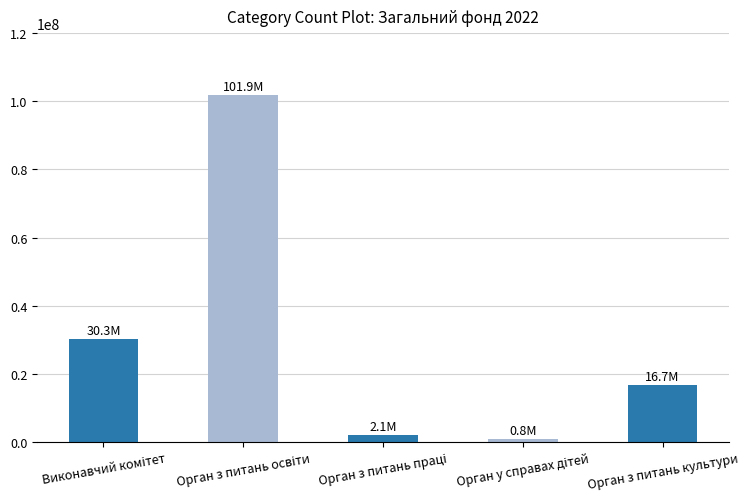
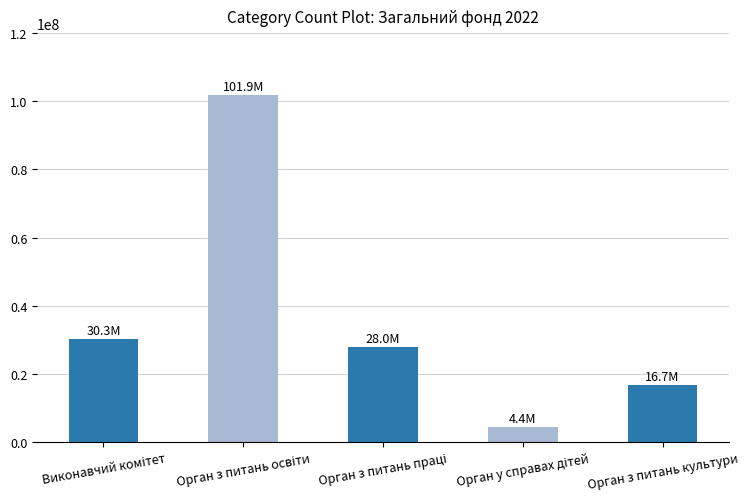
Орган з питань праці: 2.1M -> 28.0M
Орган у справах дітей: 0.8M -> 4.4M
